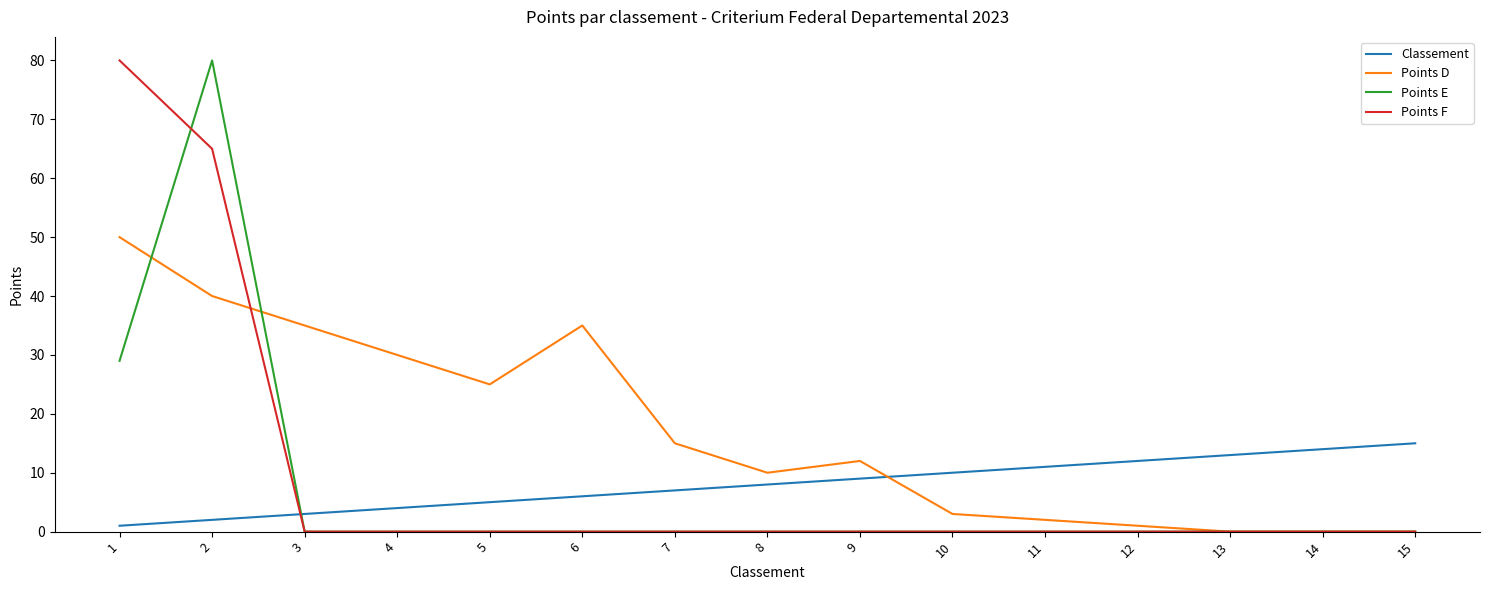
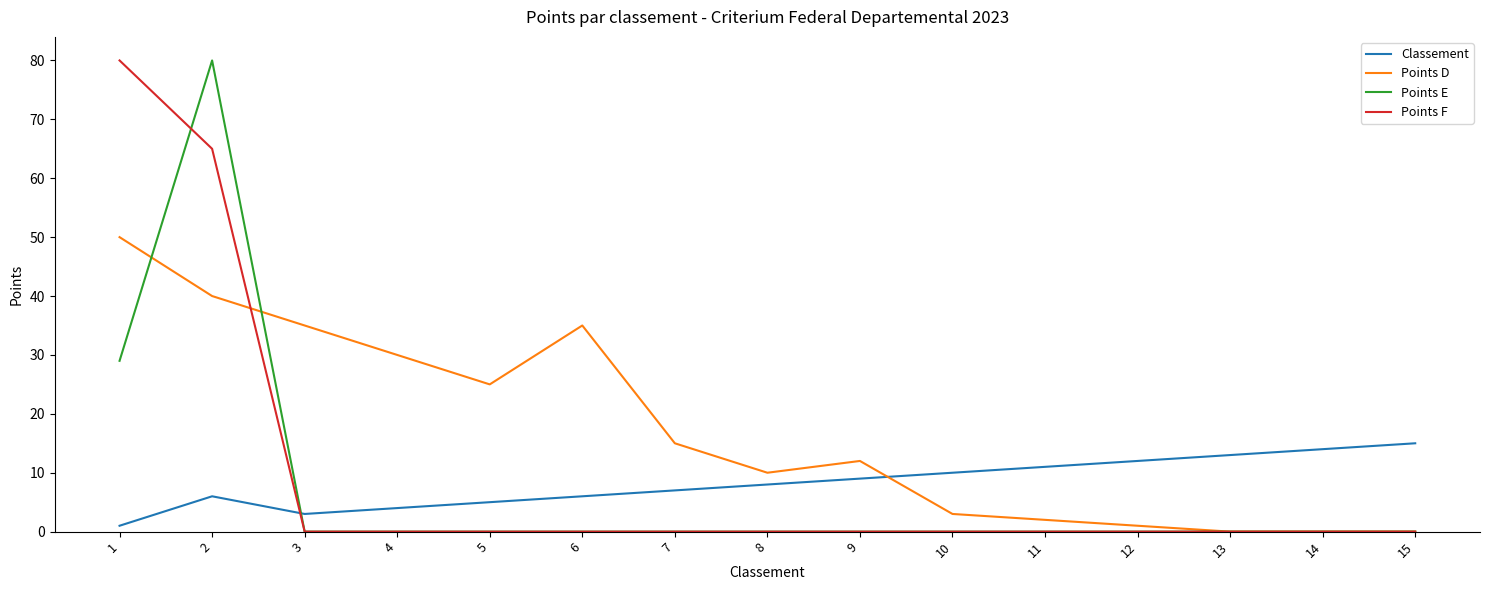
Classement, 2: 2 -> 6
